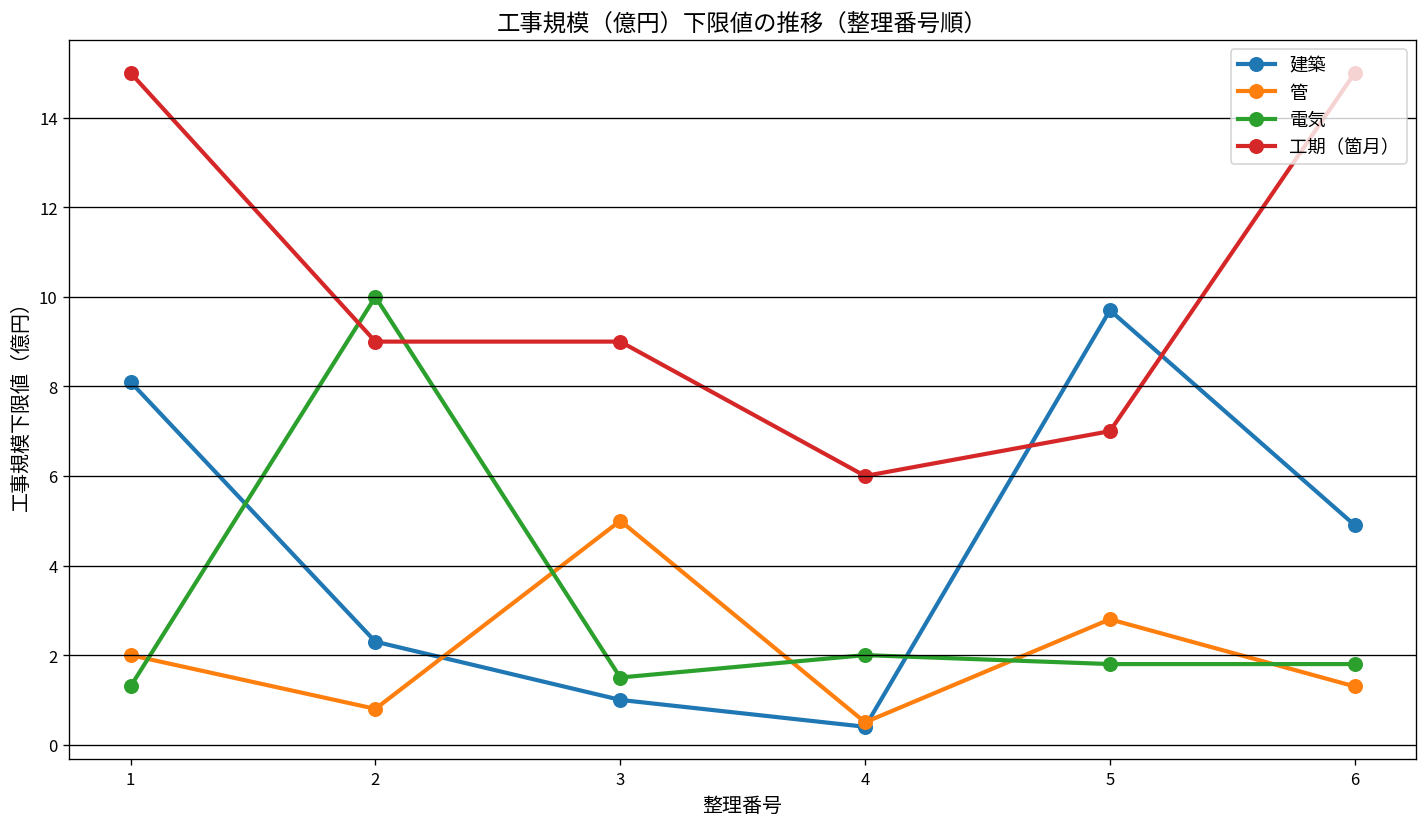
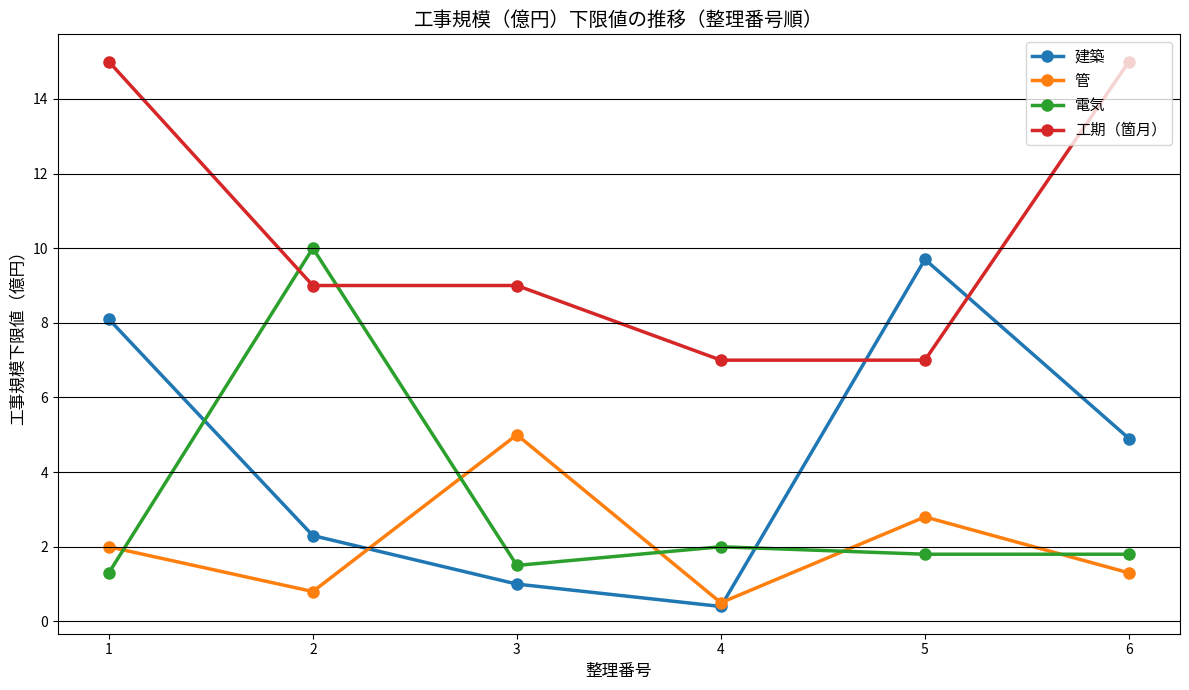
工期（箇月）, 4: 6 -> 7
